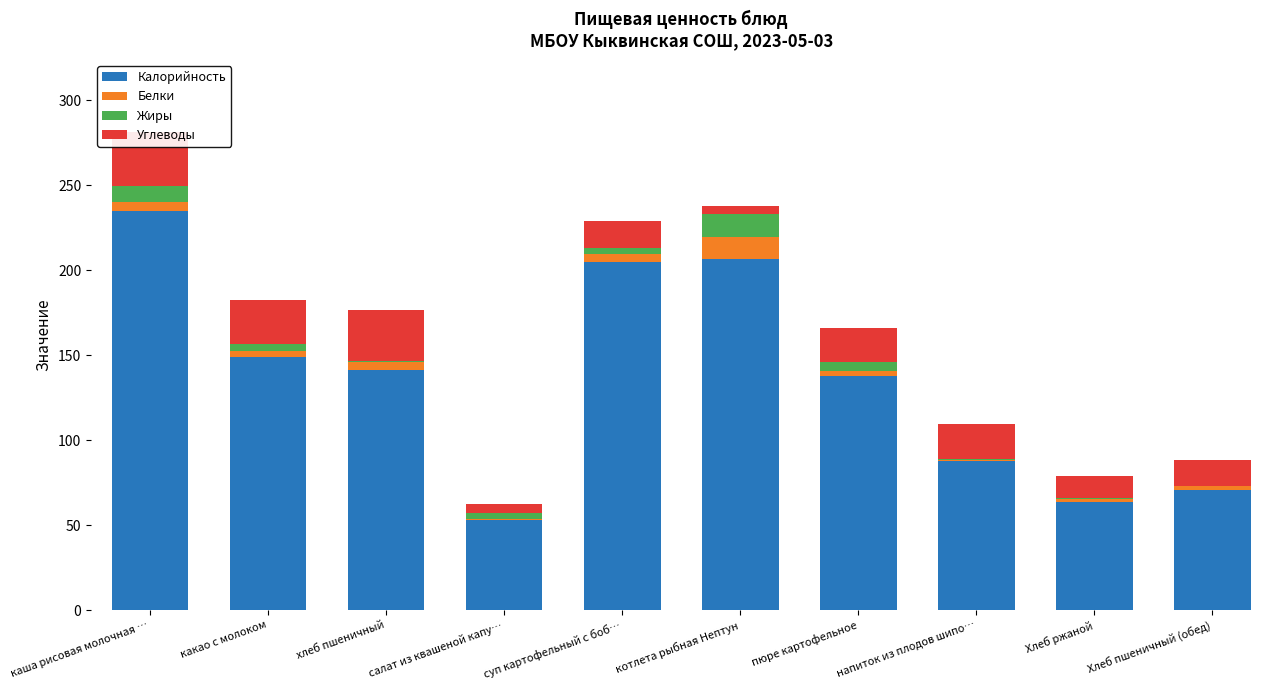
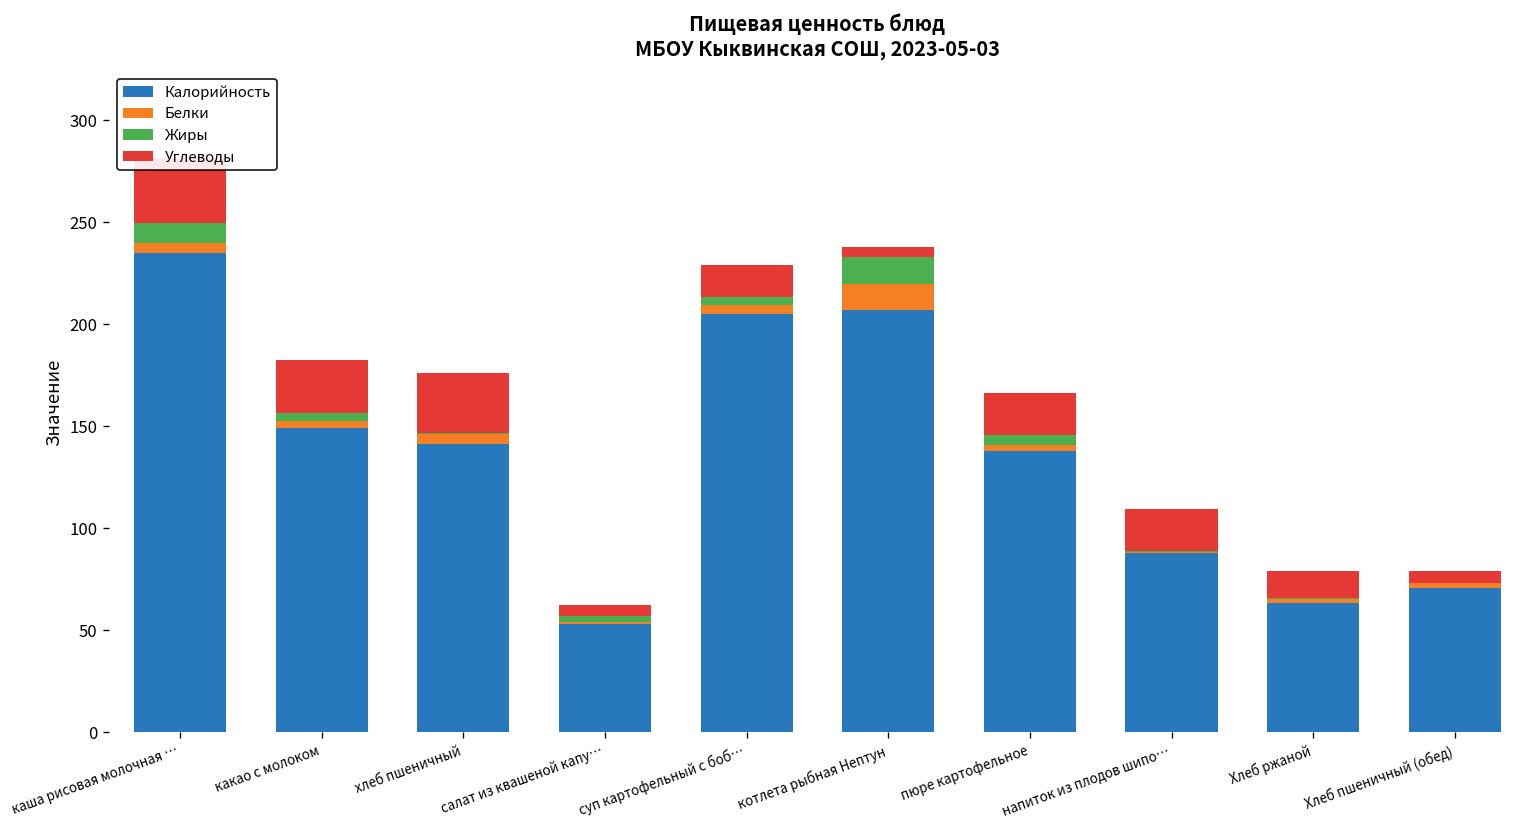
Углеводы, Хлеб пшеничный (обед): 15 -> 6
